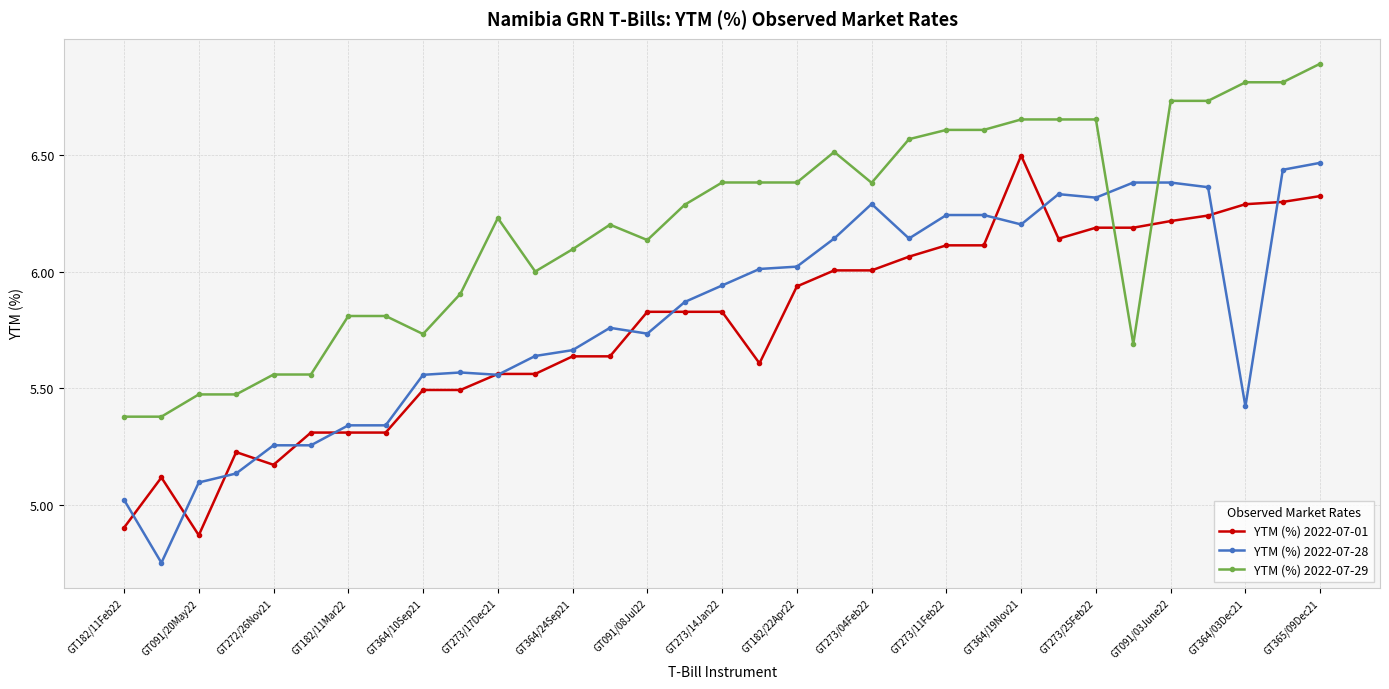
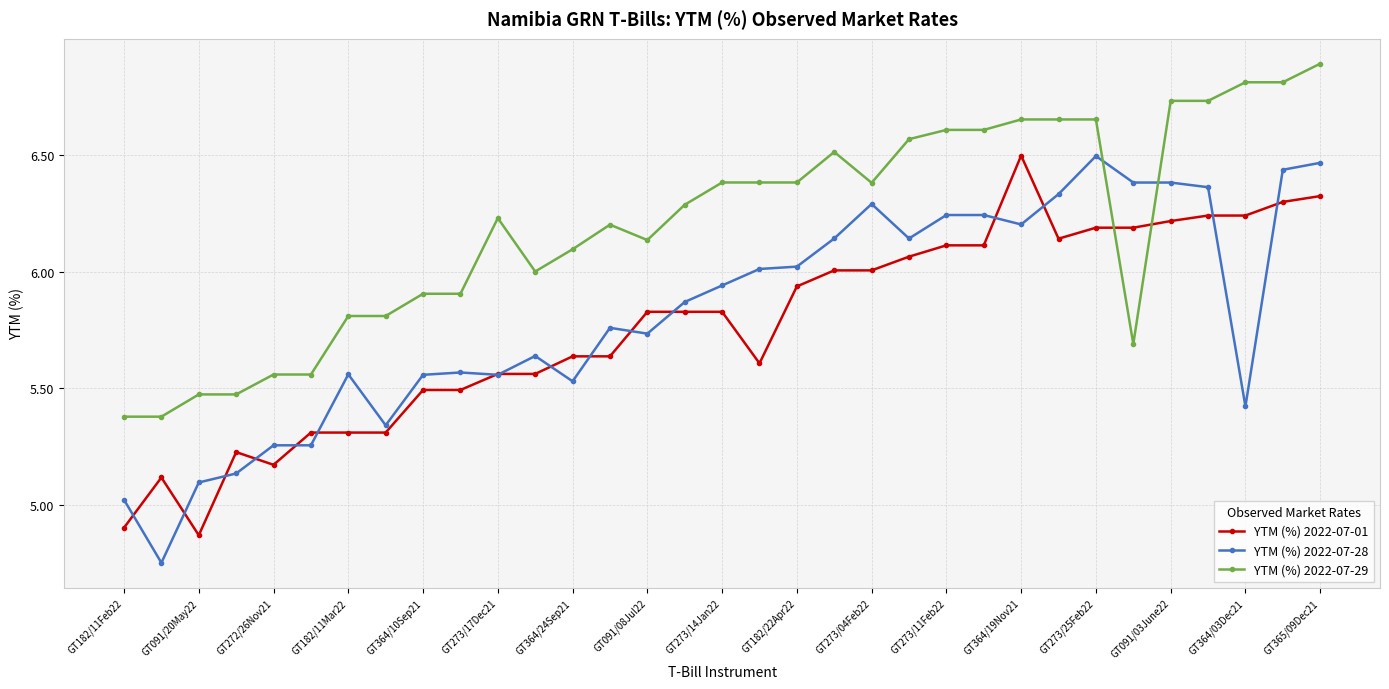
YTM (%) 2022-07-28, GT182/11Mar22: 5.34 -> 5.56
YTM (%) 2022-07-29, GT364/10Sep21: 5.73 -> 5.90
YTM (%) 2022-07-28, GT364/24Sep21: 5.66 -> 5.53
YTM (%) 2022-07-28, GT273/25Feb22: 6.32 -> 6.50
YTM (%) 2022-07-01, GT364/03Dec21: 6.29 -> 6.24
